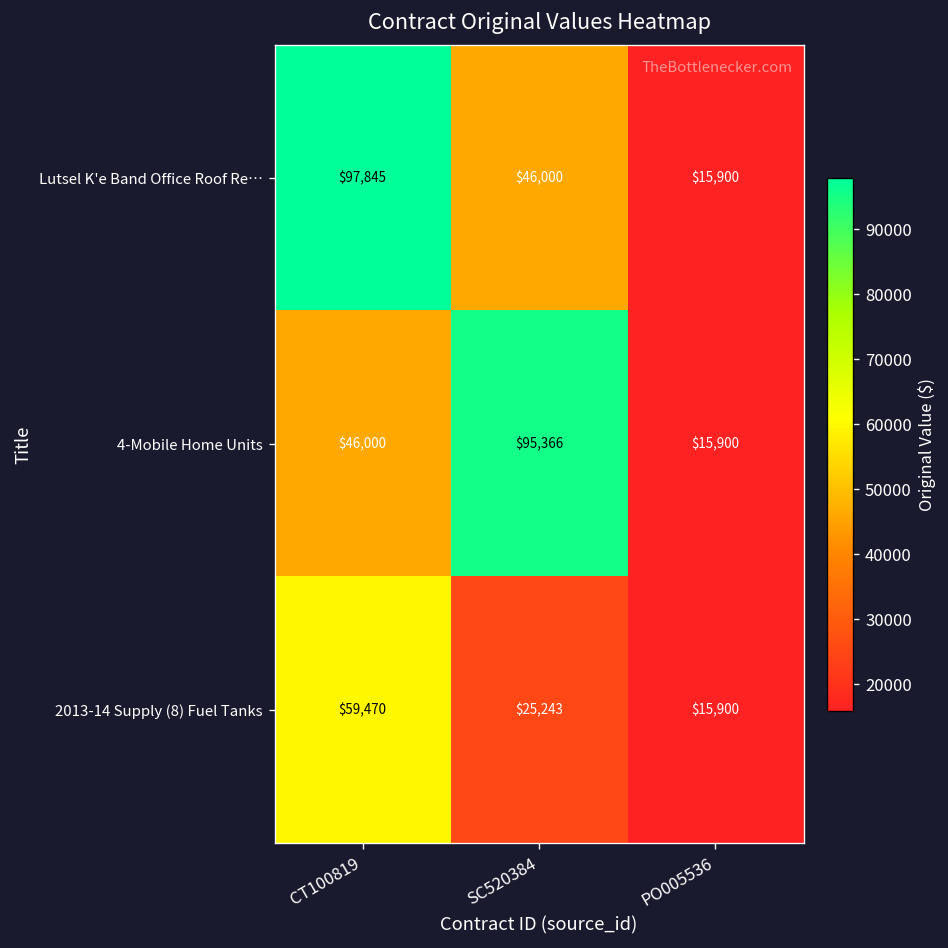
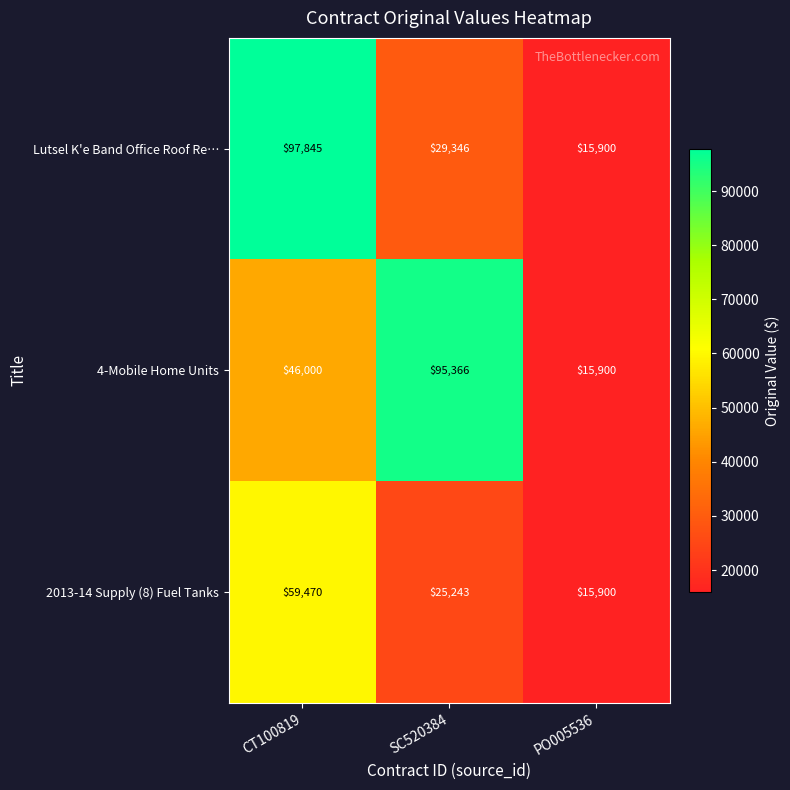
Lutsel K'e Band Office Roof Re…, SC520384: $46,000 -> $29,346
